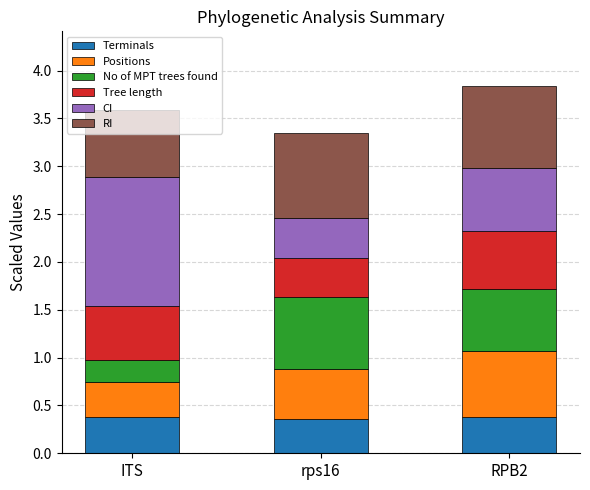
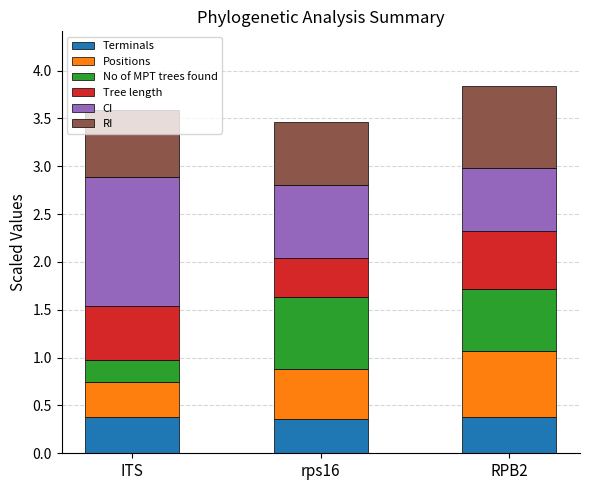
CI, rps16: 0.4 -> 0.8
RI, rps16: 0.9 -> 0.7
